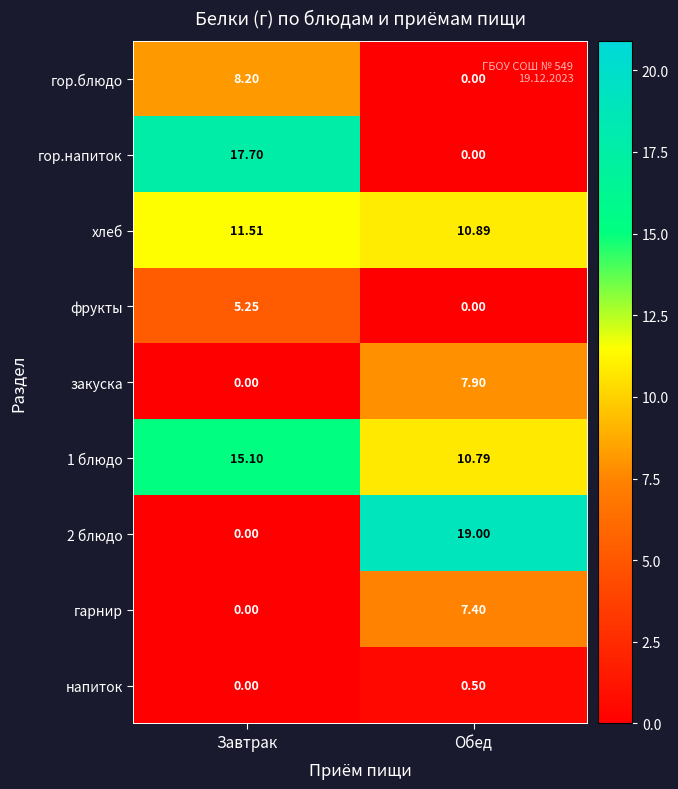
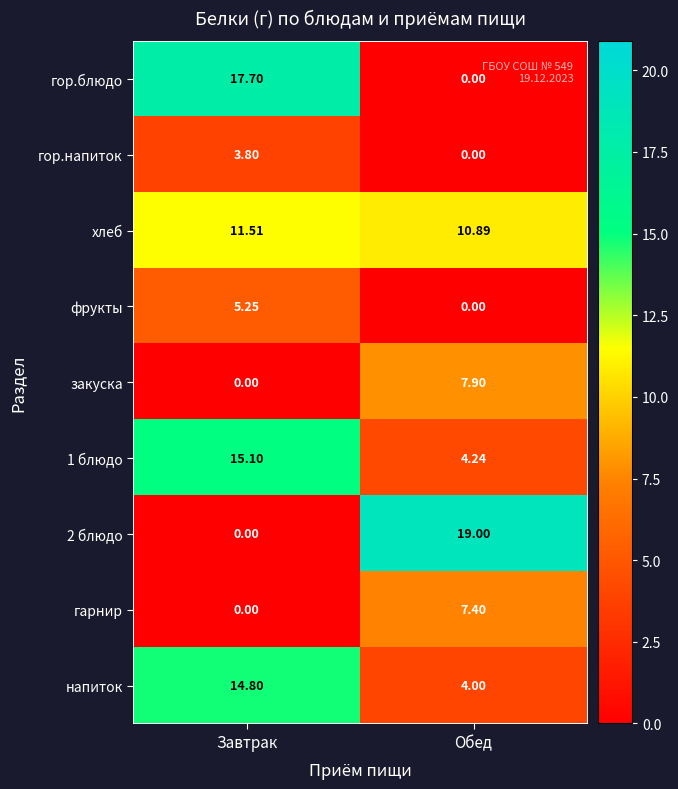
гор.блюдо, Завтрак: 8.20 -> 17.70
гор.напиток, Завтрак: 17.70 -> 3.80
1 блюдо, Обед: 10.79 -> 4.24
напиток, Завтрак: 0.00 -> 14.80
напиток, Обед: 0.50 -> 4.00
